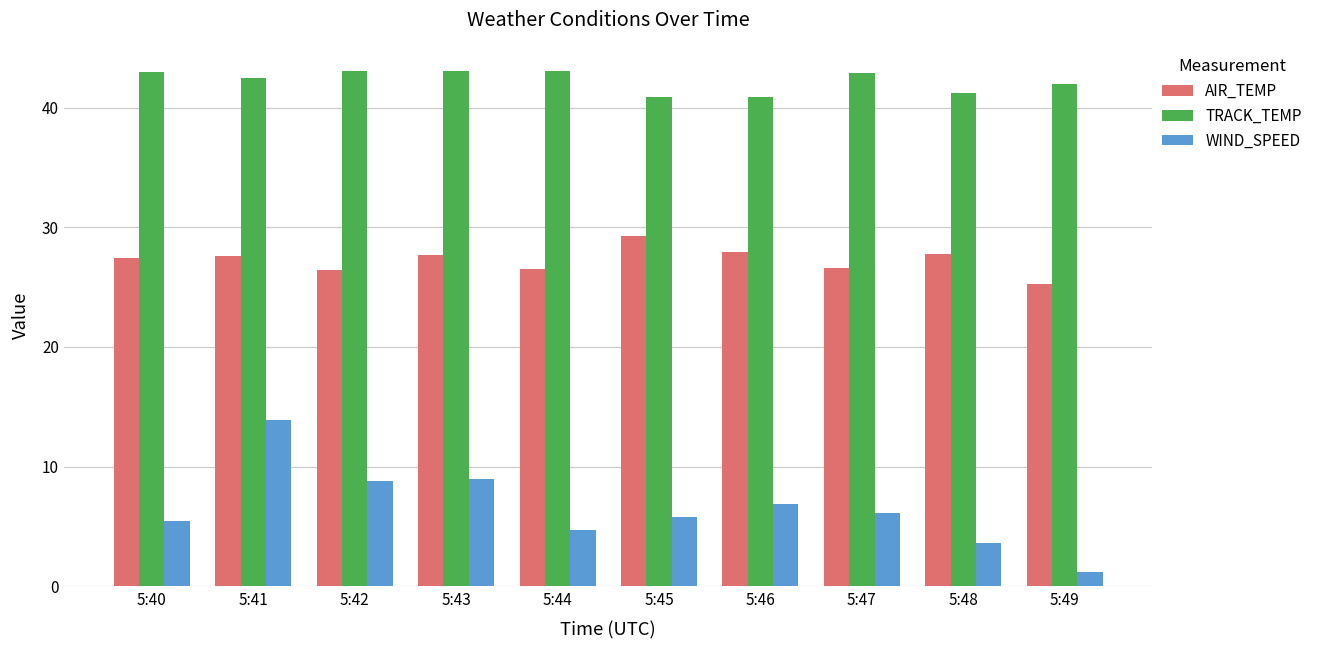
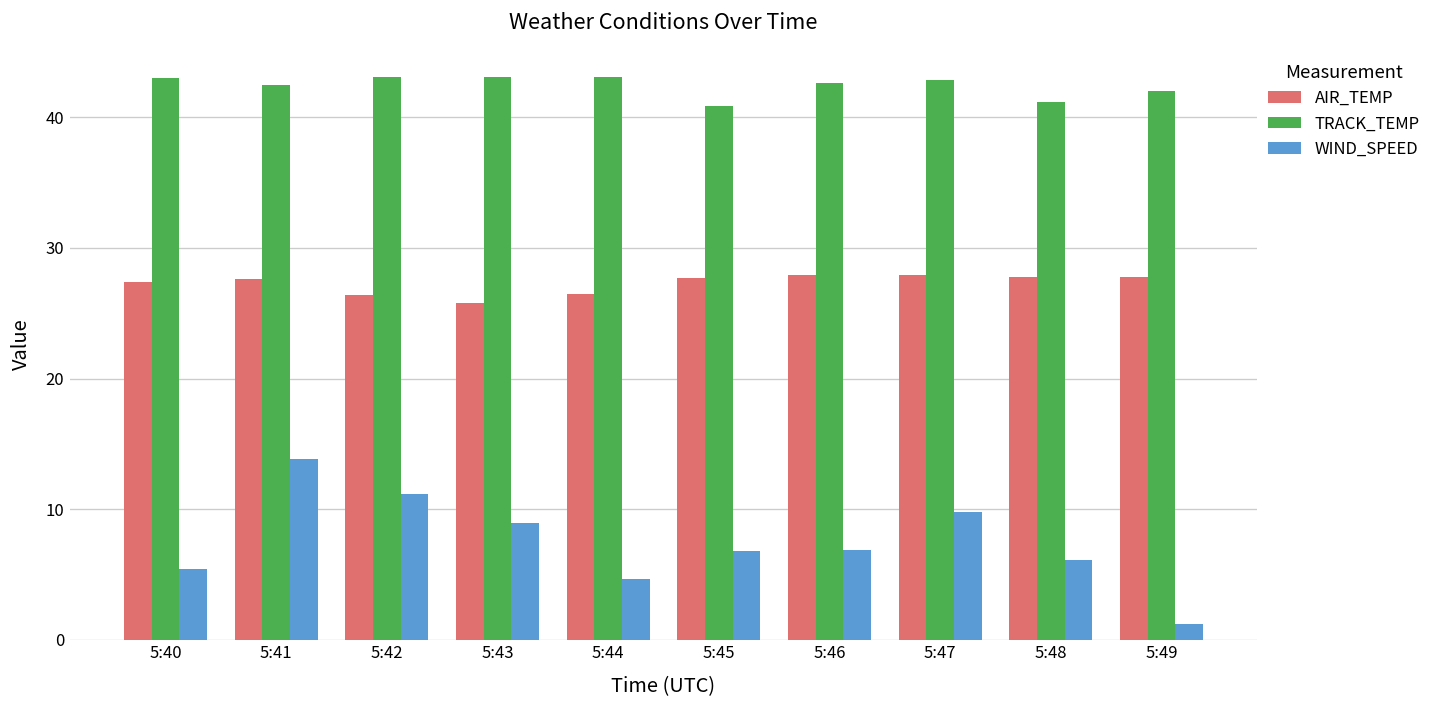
WIND_SPEED, 5:42: 8.8 -> 11.2
AIR_TEMP, 5:43: 27.7 -> 25.8
AIR_TEMP, 5:45: 29.3 -> 27.7
WIND_SPEED, 5:45: 5.8 -> 6.8
TRACK_TEMP, 5:46: 40.9 -> 42.6
AIR_TEMP, 5:47: 26.6 -> 27.9
WIND_SPEED, 5:47: 6.1 -> 9.8
WIND_SPEED, 5:48: 3.6 -> 6.1
AIR_TEMP, 5:49: 25.3 -> 27.8
